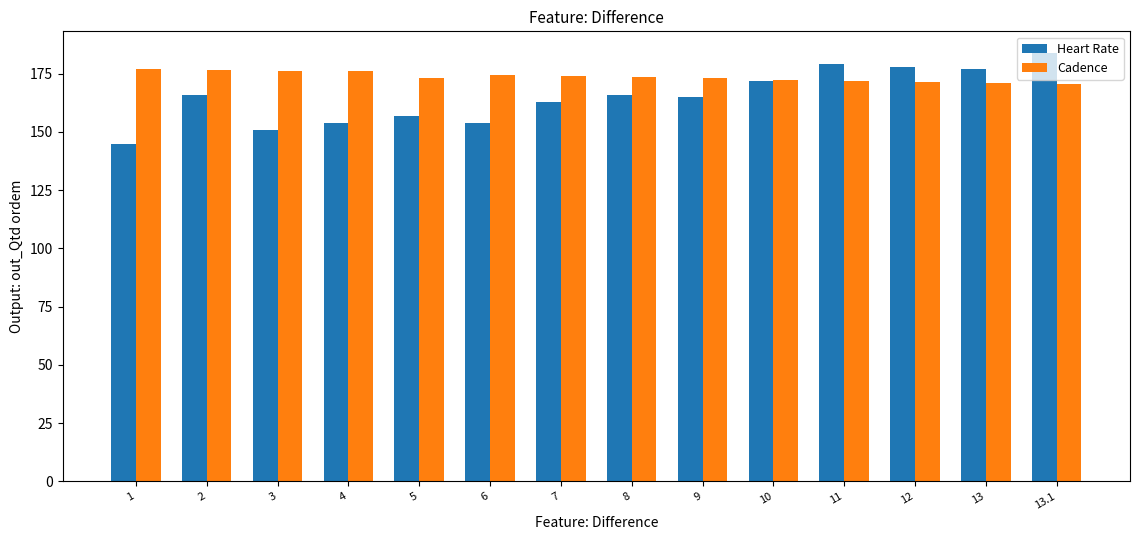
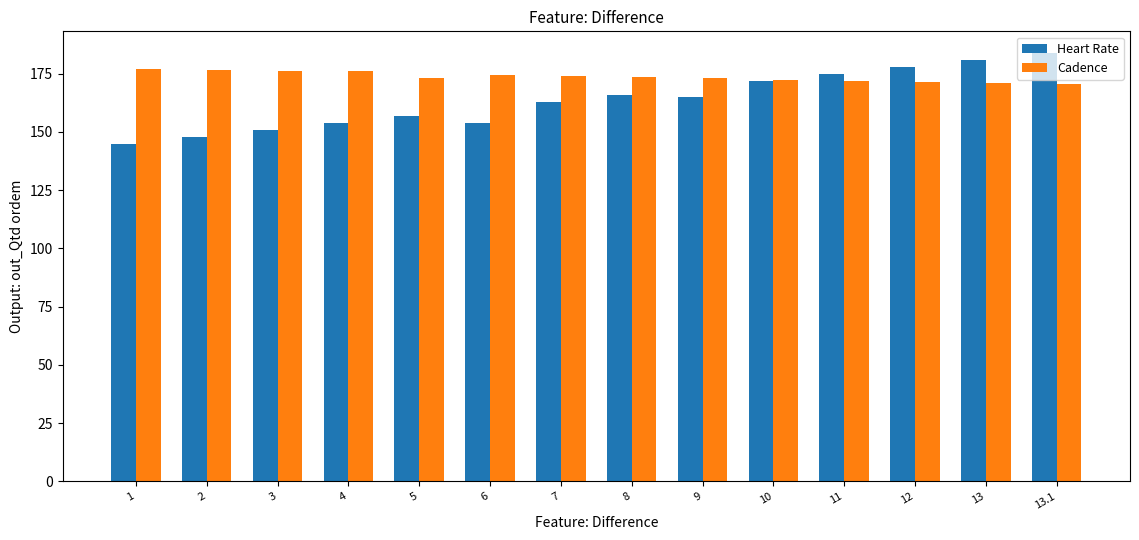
Heart Rate, 2: 166 -> 148
Heart Rate, 11: 179 -> 175
Heart Rate, 13: 177 -> 181
